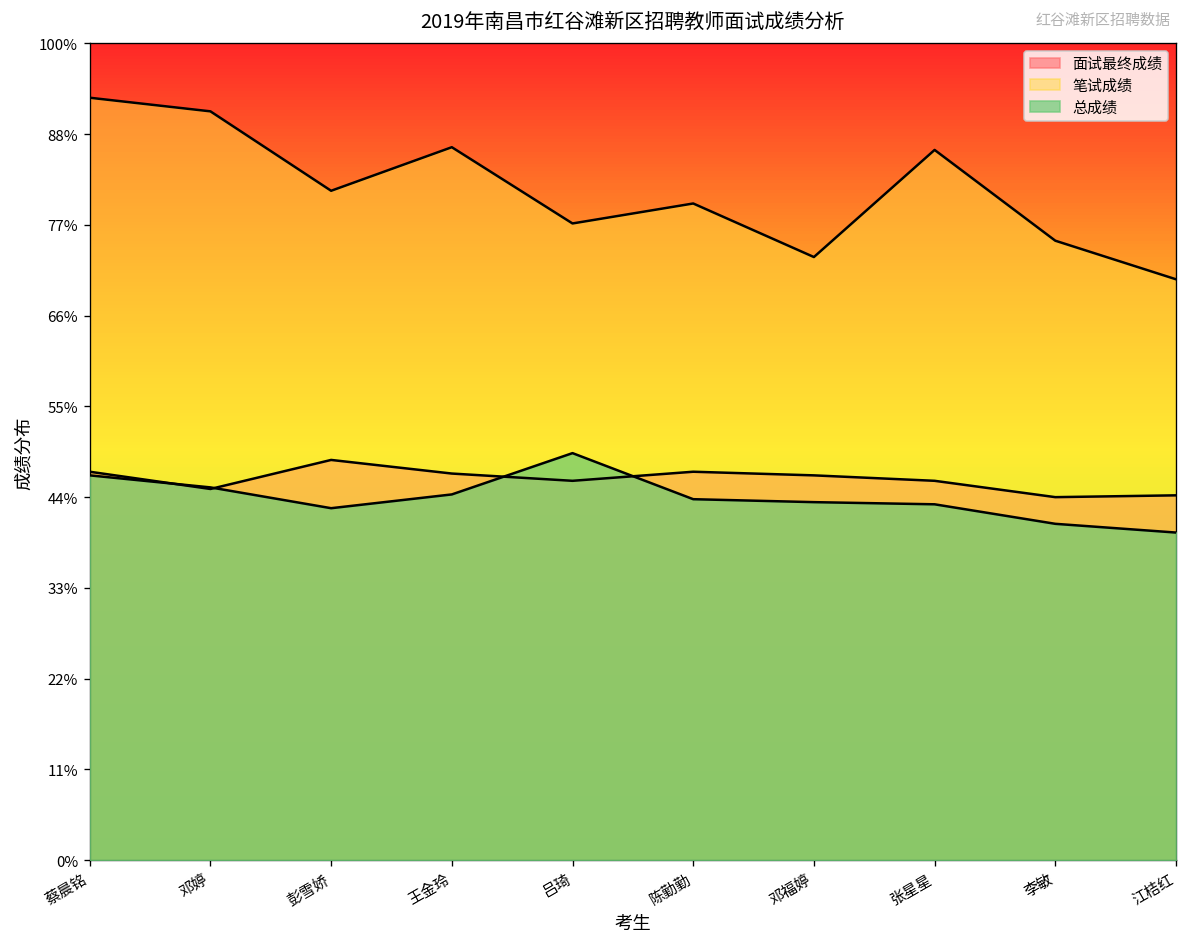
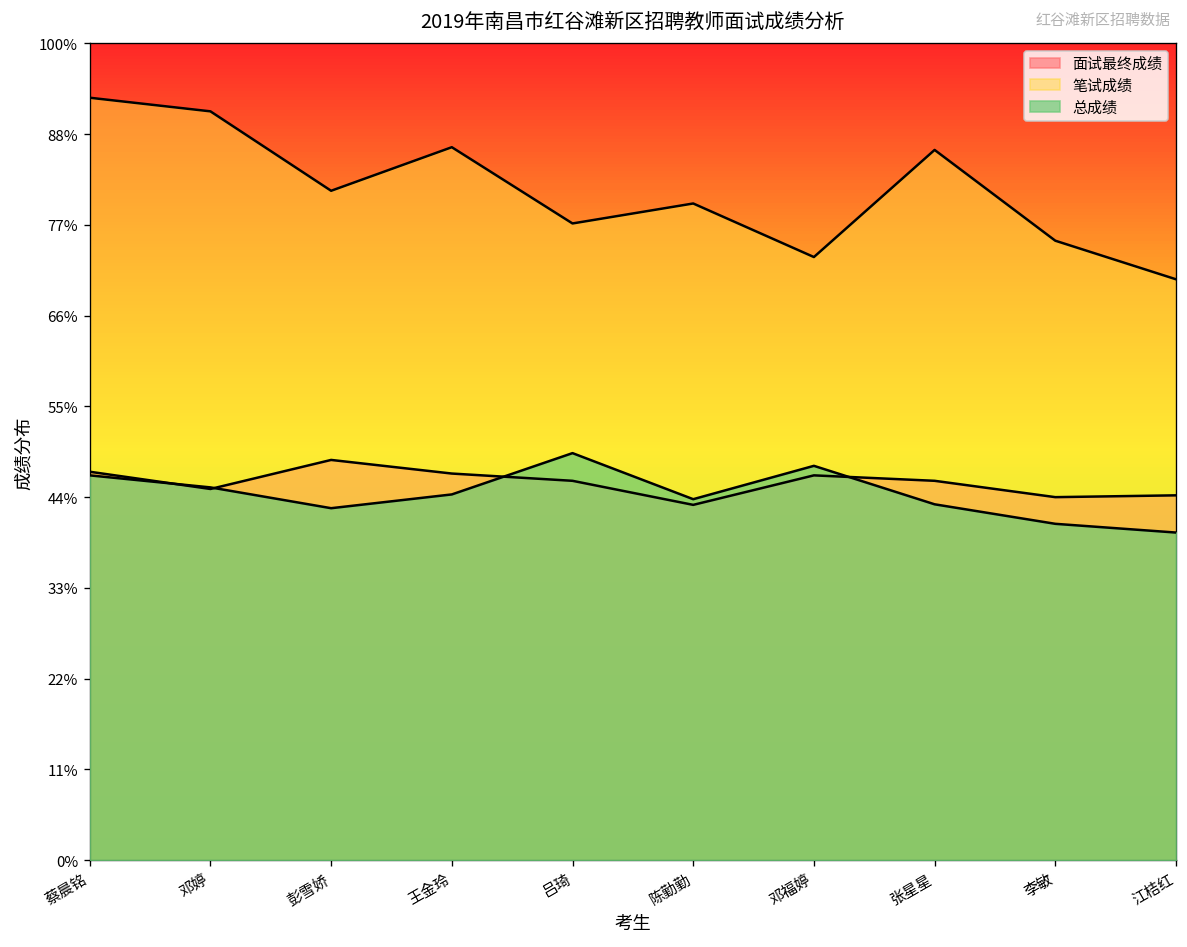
面试最终成绩, 陈勤勤: 48% -> 44%
总成绩, 邓福婷: 44% -> 48%
